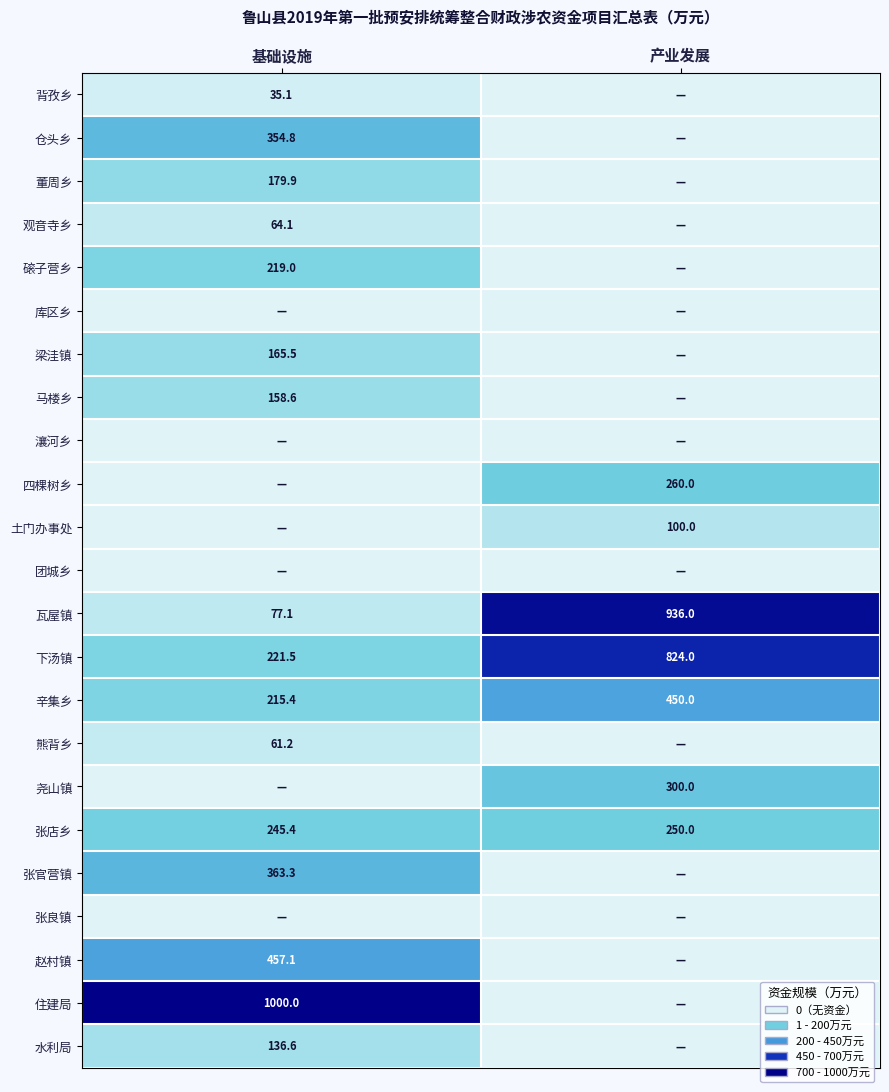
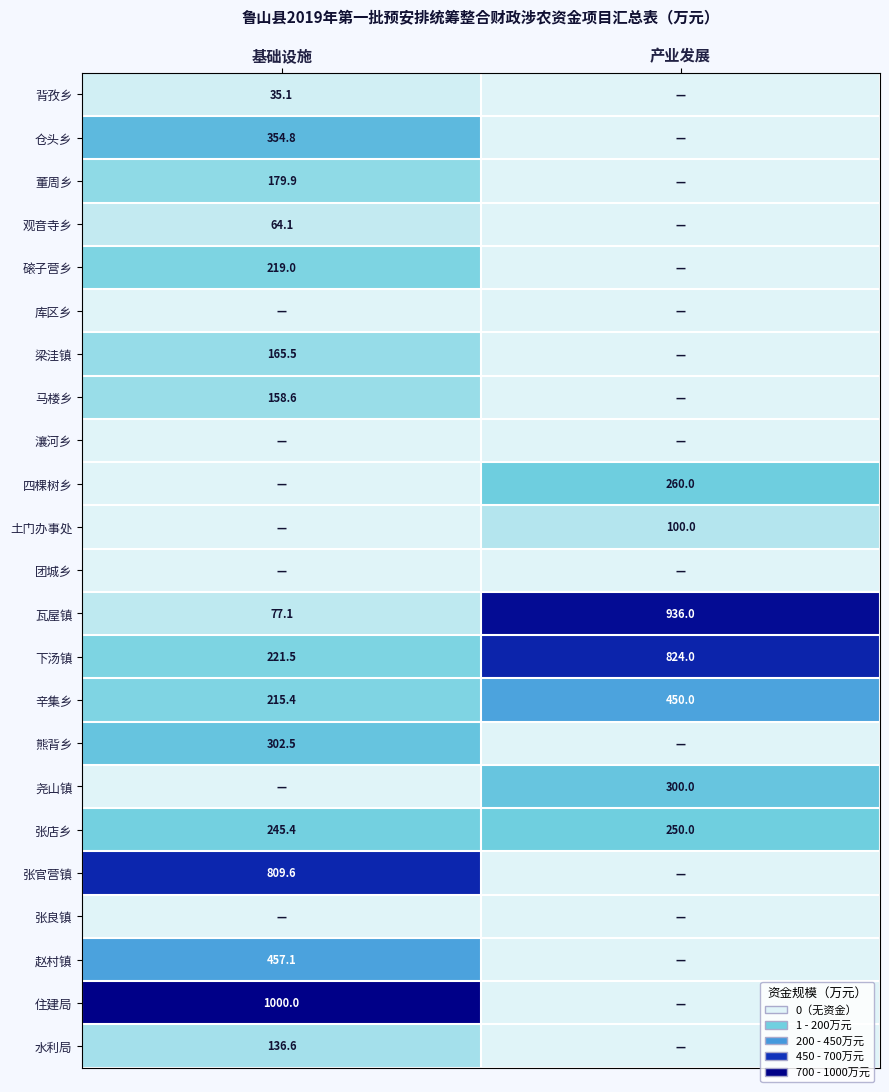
熊背乡, 基础设施: 61.2 -> 302.5
张官营镇, 基础设施: 363.3 -> 809.6
